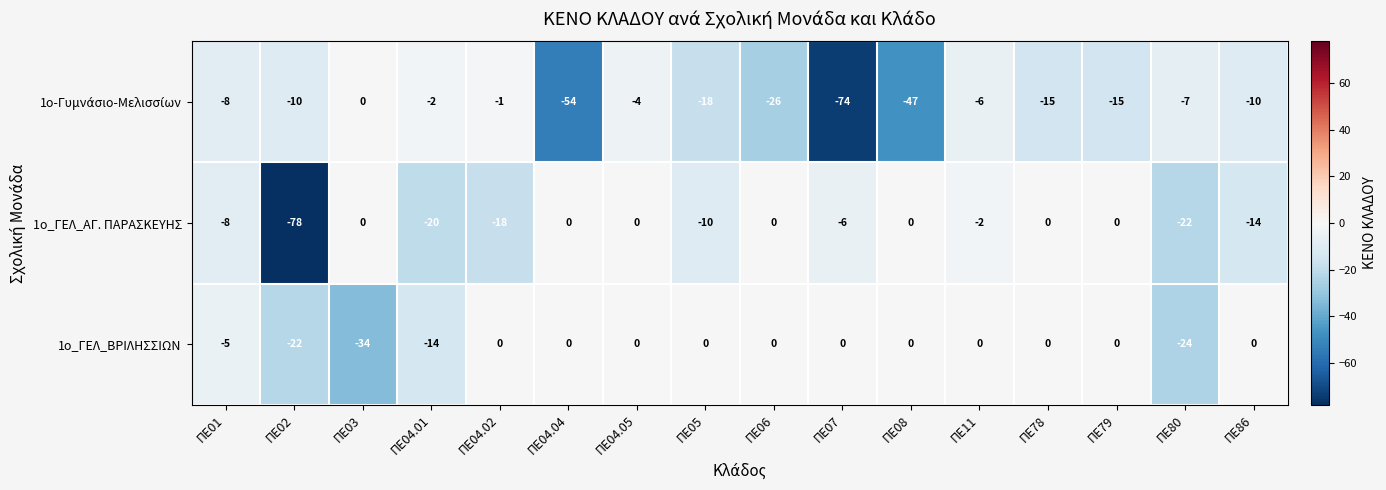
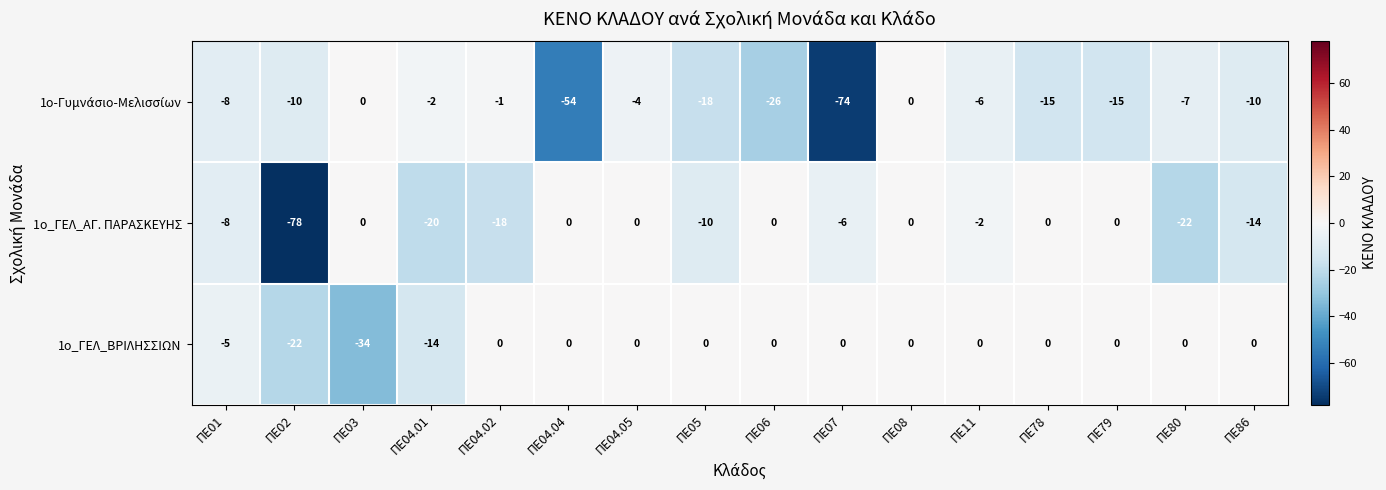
1ο-Γυμνάσιο-Μελισσίων, ΠΕ08: -47 -> 0
1ο_ΓΕΛ_ΒΡΙΛΗΣΣΙΩΝ, ΠΕ80: -24 -> 0
